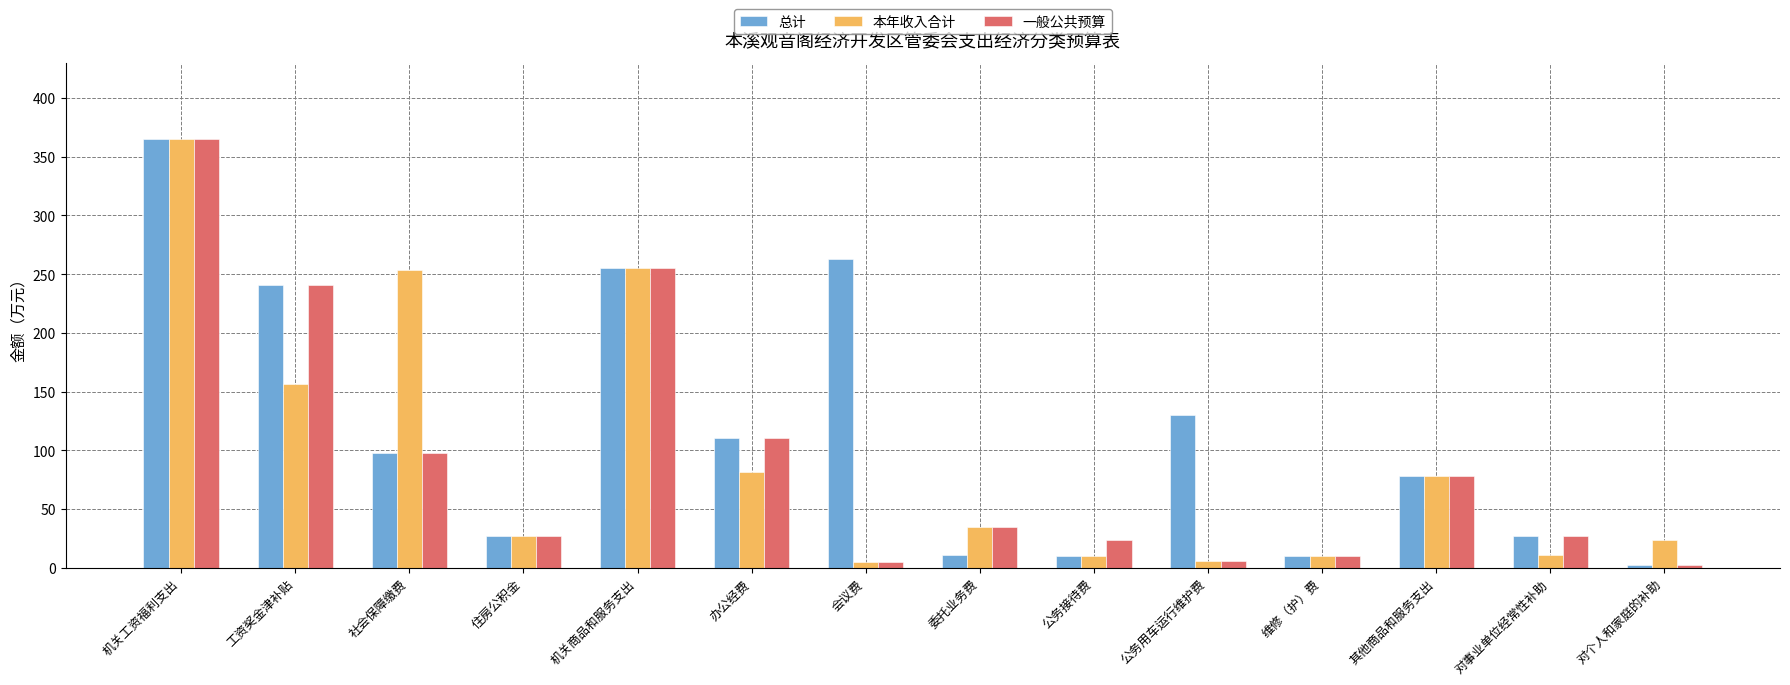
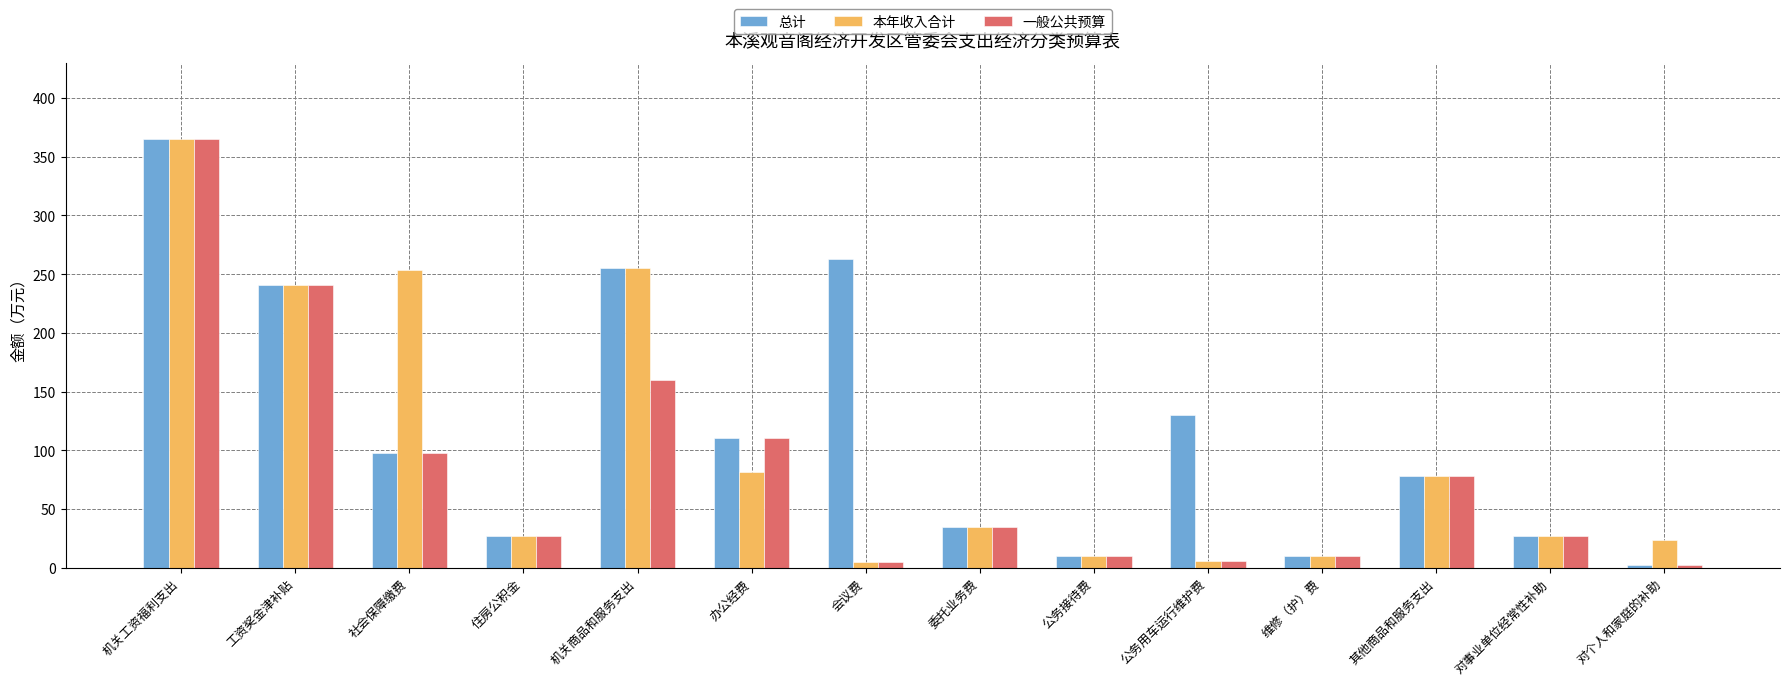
本年收入合计, 工资奖金津补贴: 156 -> 240
一般公共预算, 机关商品和服务支出: 255 -> 160
总计, 委托业务费: 11 -> 35
一般公共预算, 公务接待费: 24 -> 10
本年收入合计, 对事业单位经常性补助: 11 -> 27
